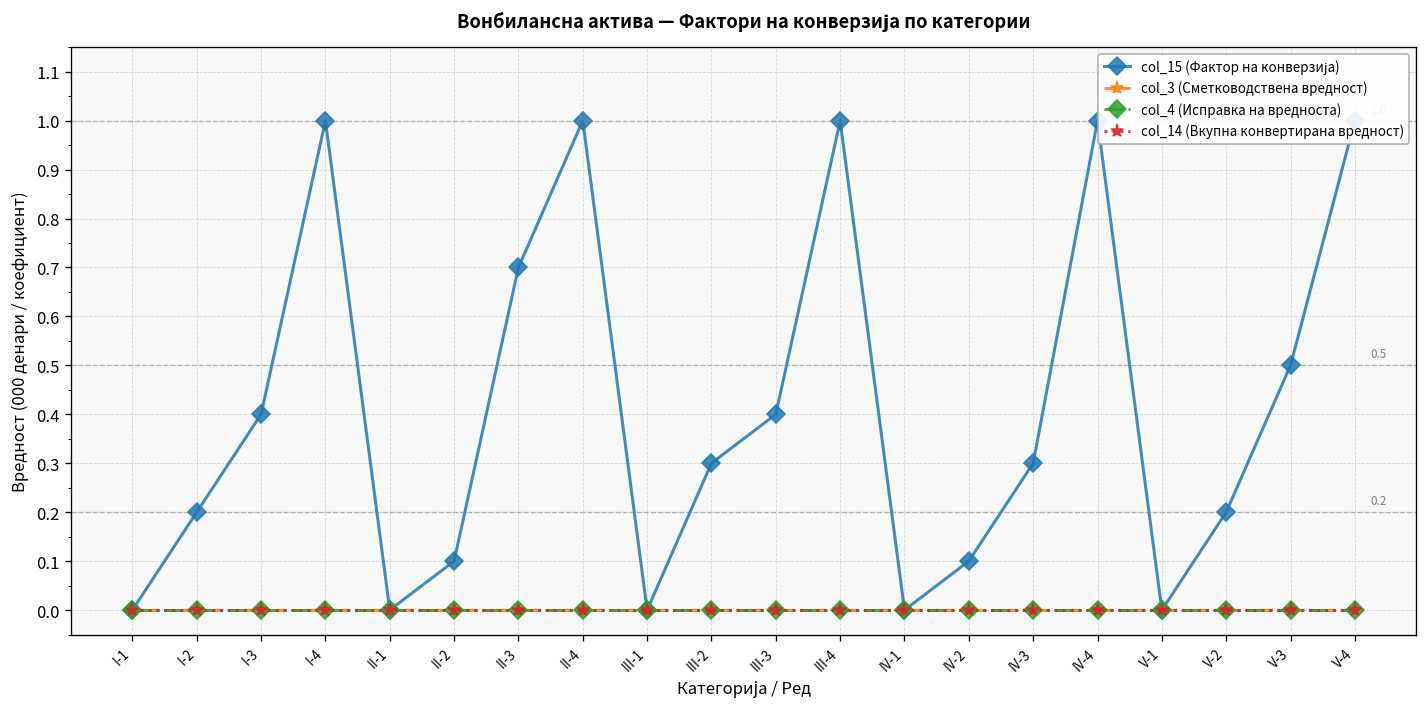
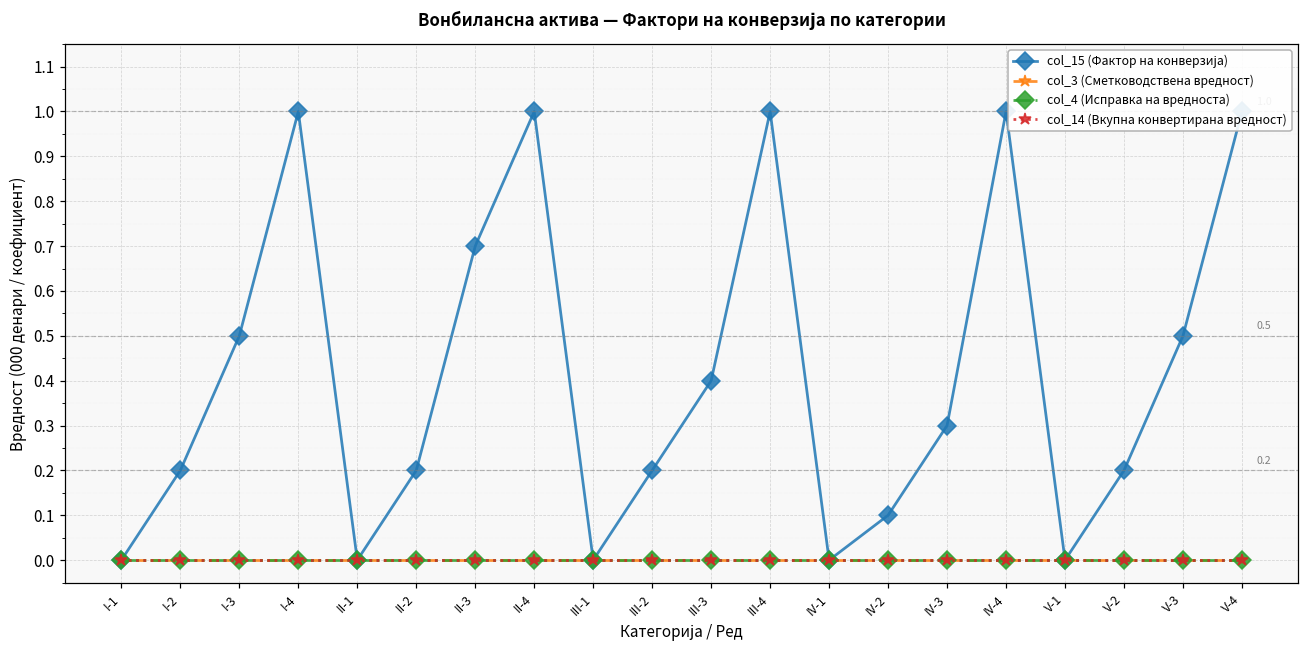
col_15 (Фактор на конверзија), I-3: 0.4 -> 0.5
col_15 (Фактор на конверзија), II-2: 0.1 -> 0.2
col_15 (Фактор на конверзија), III-2: 0.3 -> 0.2
